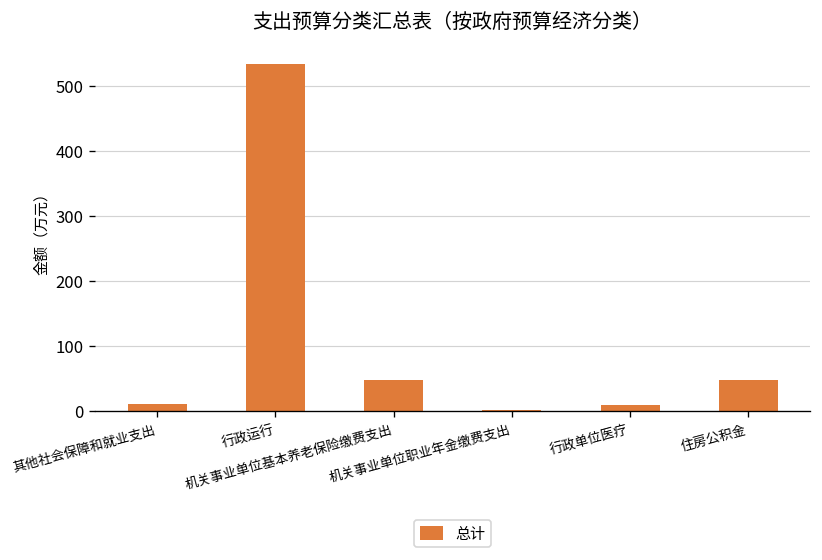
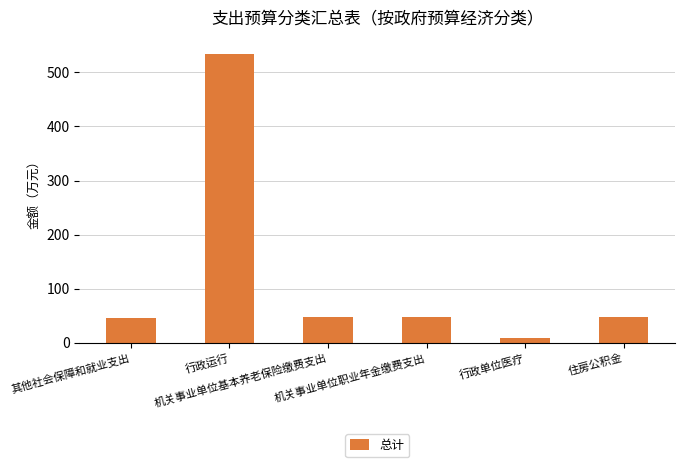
其他社会保障和就业支出: 10 -> 50
机关事业单位职业年金缴费支出: 0 -> 50
